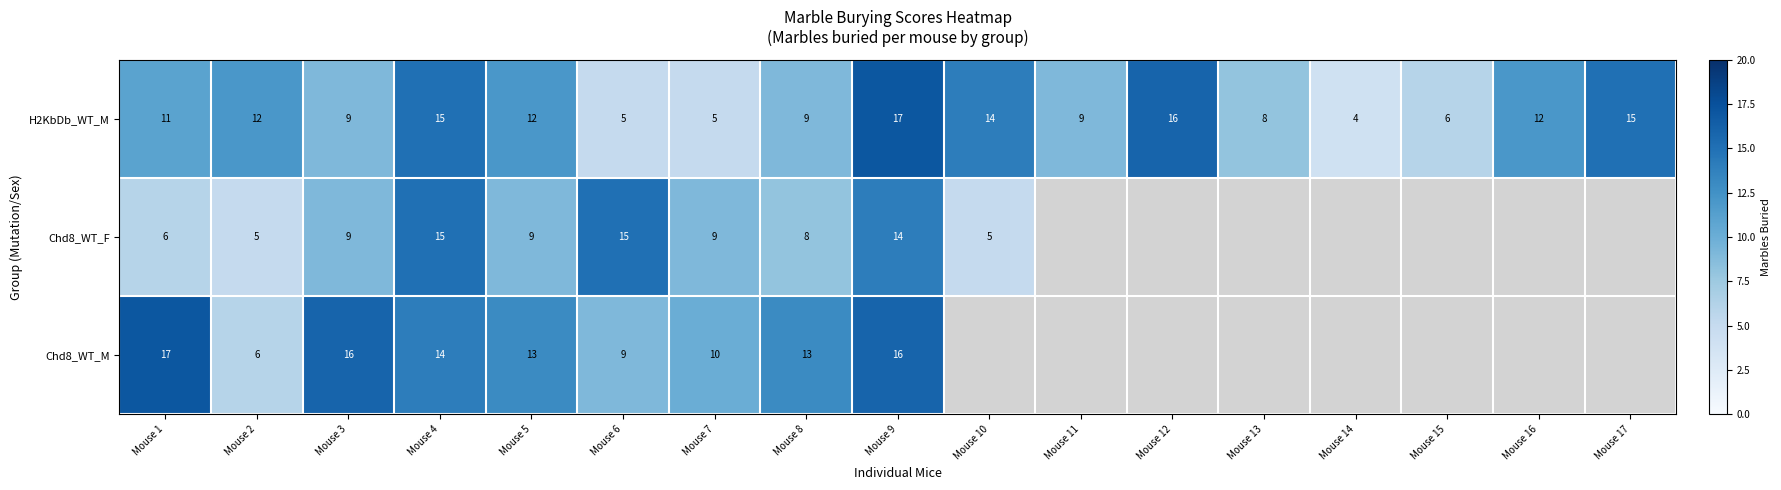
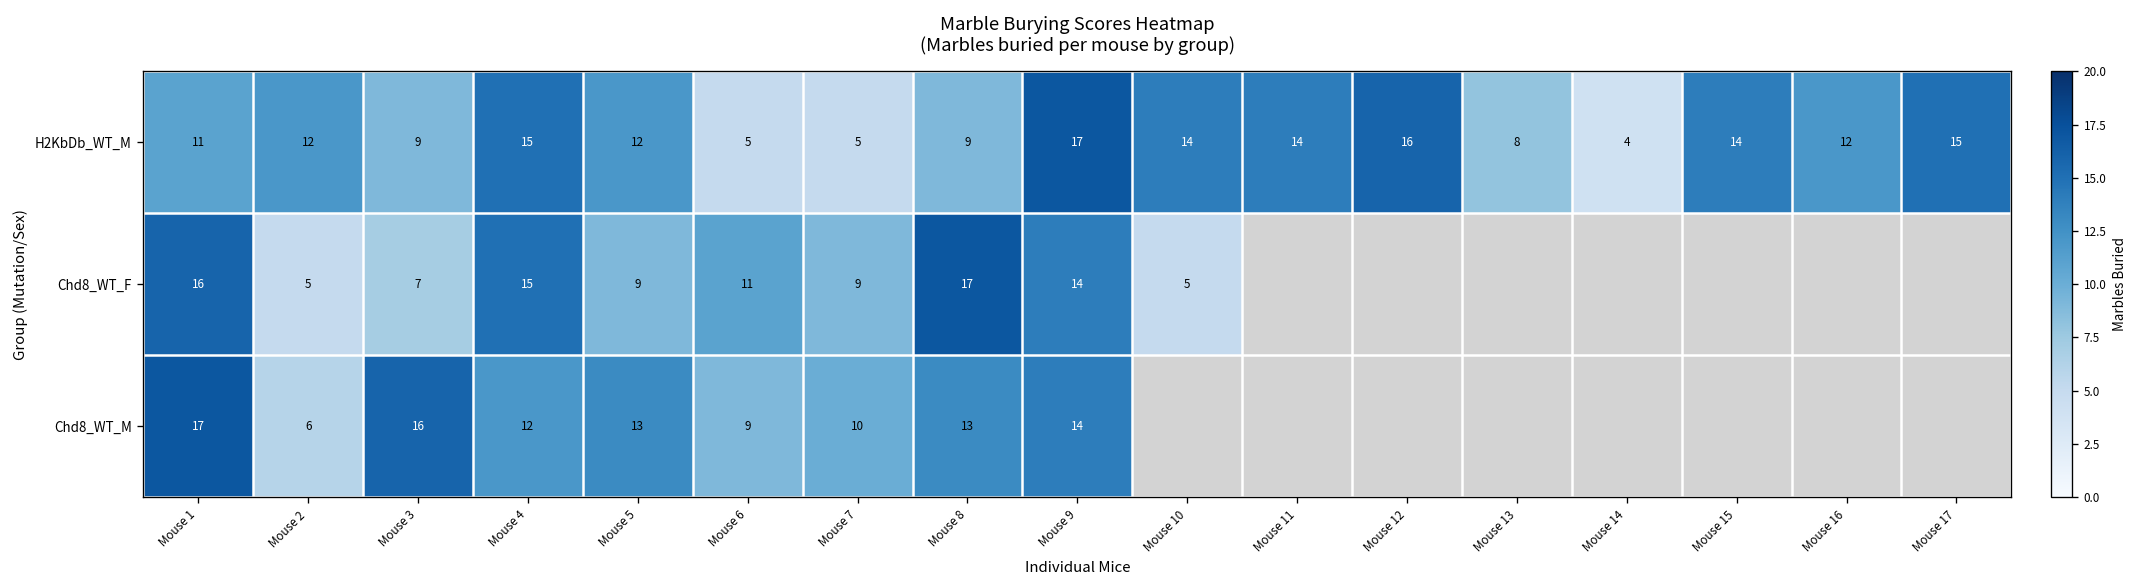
H2KbDb_WT_M, Mouse 11: 9 -> 14
H2KbDb_WT_M, Mouse 15: 6 -> 14
Chd8_WT_F, Mouse 1: 6 -> 16
Chd8_WT_F, Mouse 3: 9 -> 7
Chd8_WT_F, Mouse 6: 15 -> 11
Chd8_WT_F, Mouse 8: 8 -> 17
Chd8_WT_M, Mouse 4: 14 -> 12
Chd8_WT_M, Mouse 9: 16 -> 14
